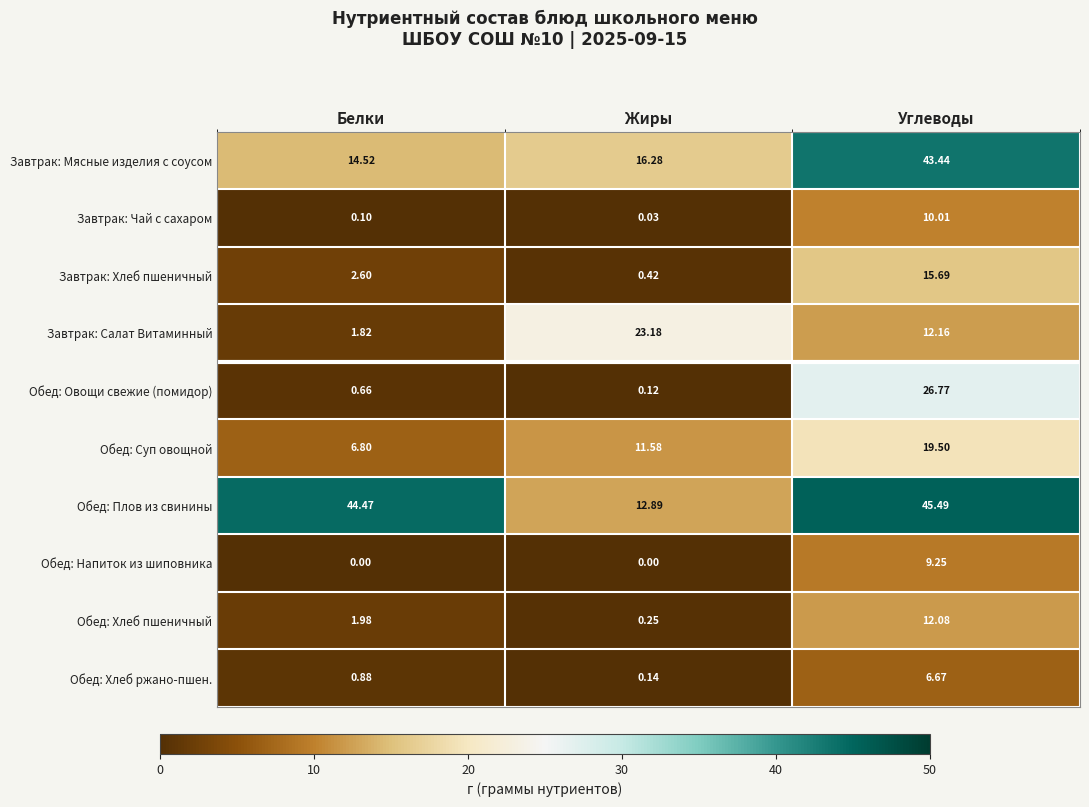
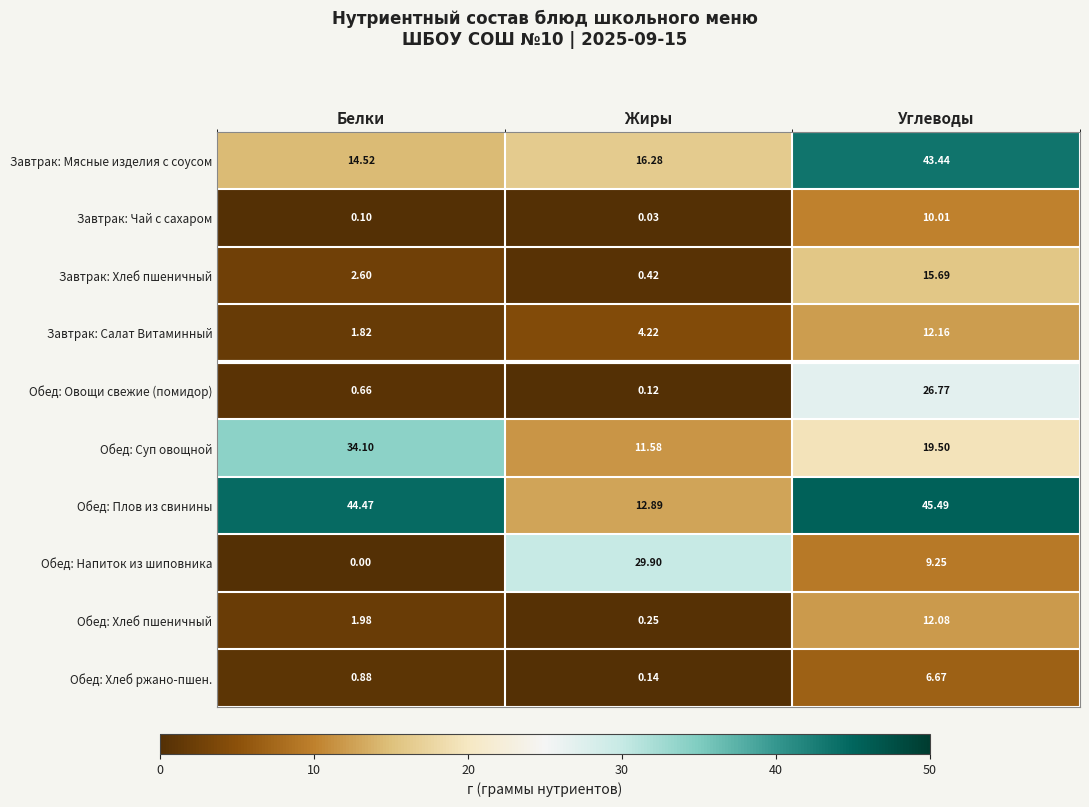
Завтрак: Салат Витаминный, Жиры: 23.18 -> 4.22
Обед: Суп овощной, Белки: 6.80 -> 34.10
Обед: Напиток из шиповника, Жиры: 0.00 -> 29.90
